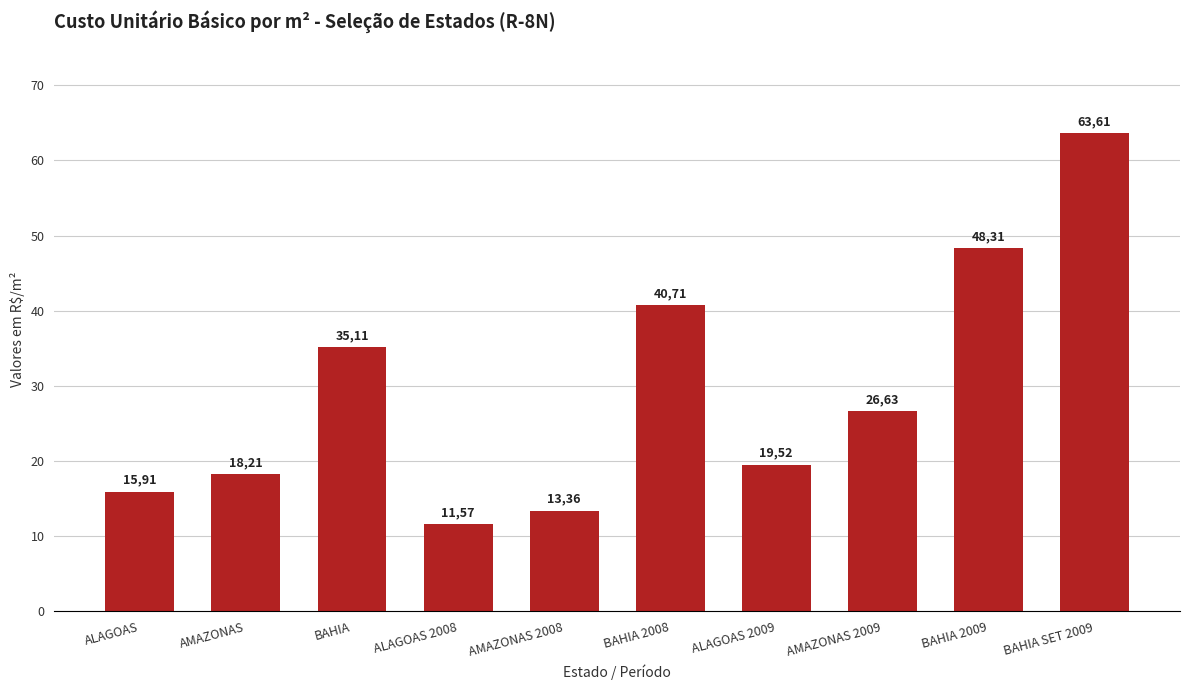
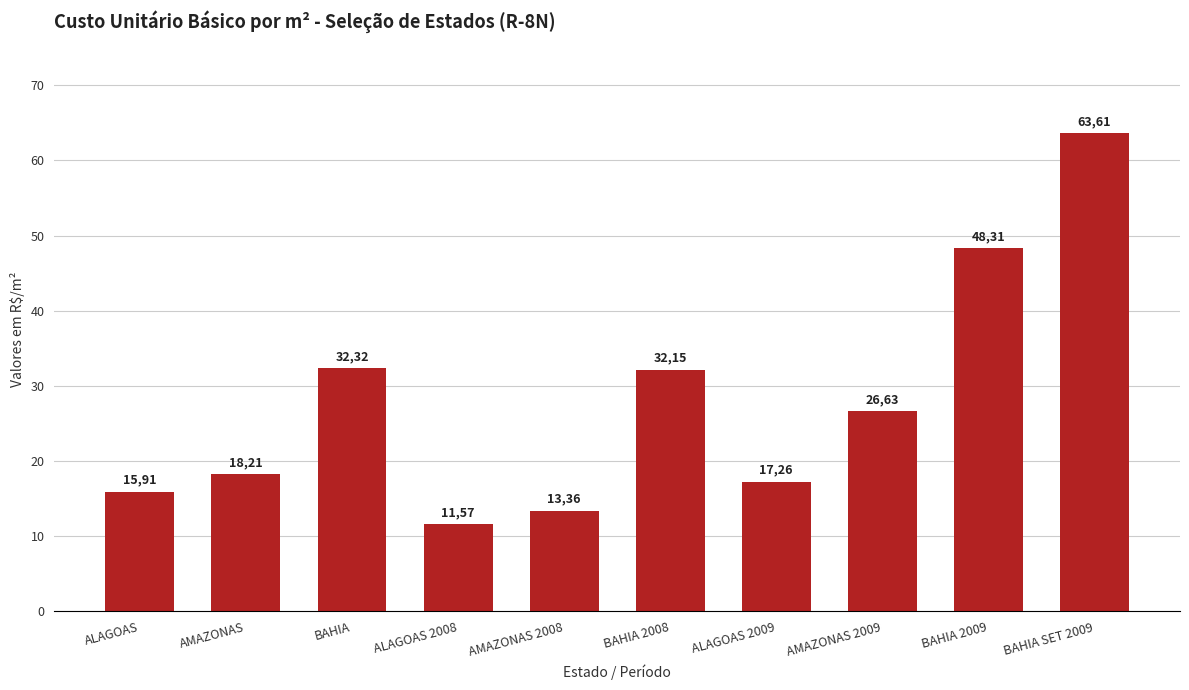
BAHIA: 35,11 -> 32,32
BAHIA 2008: 40,71 -> 32,15
ALAGOAS 2009: 19,52 -> 17,26
